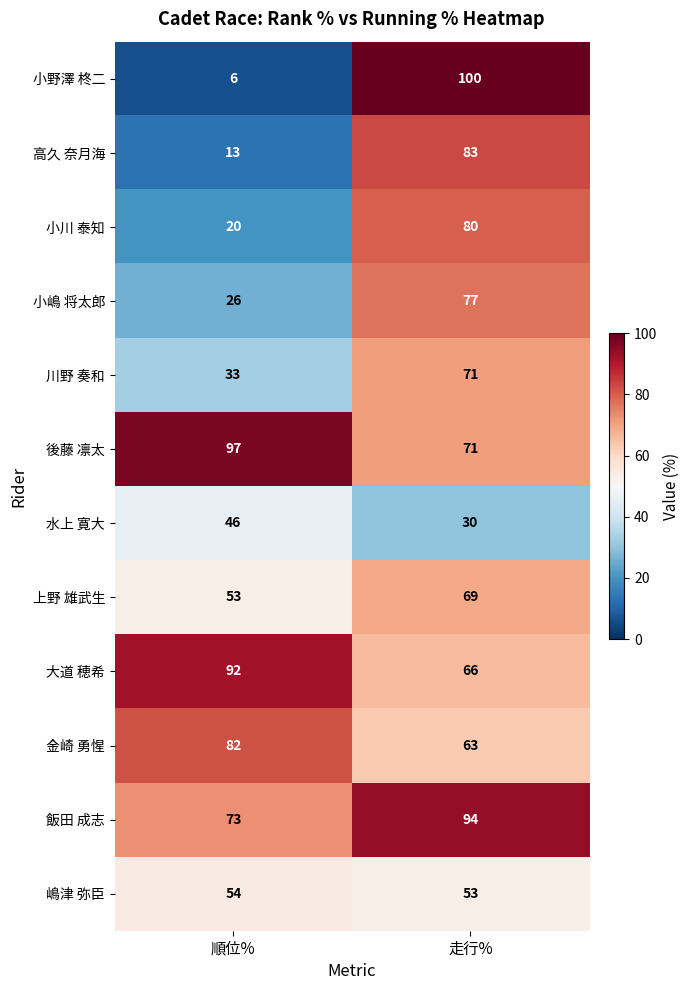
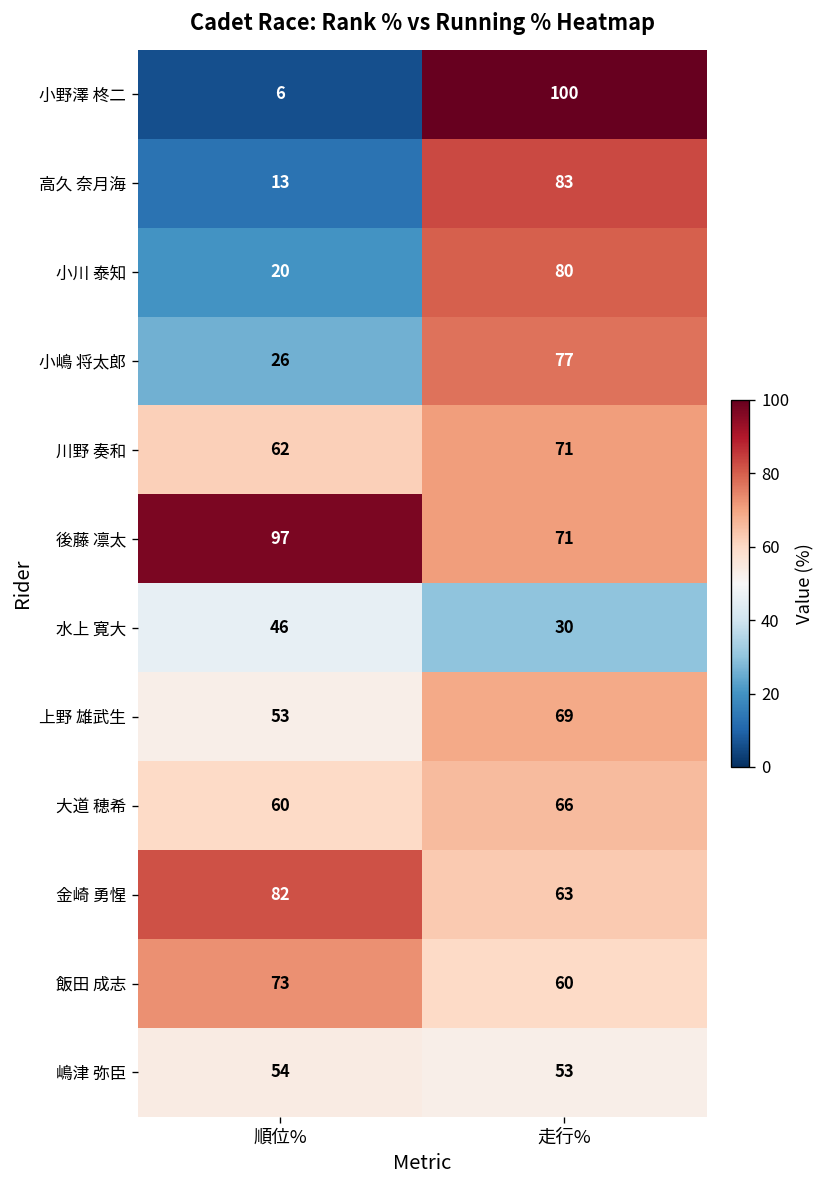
川野 奏和, 順位%: 33 -> 62
大道 穂希, 順位%: 92 -> 60
飯田 成志, 走行%: 94 -> 60
